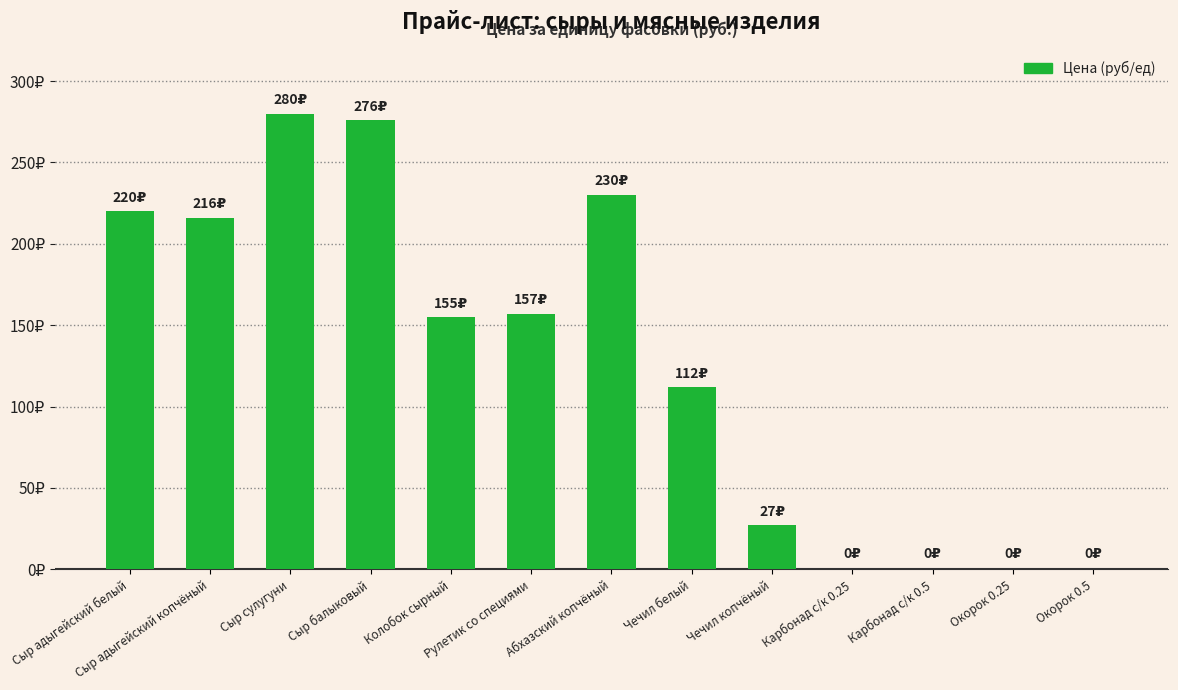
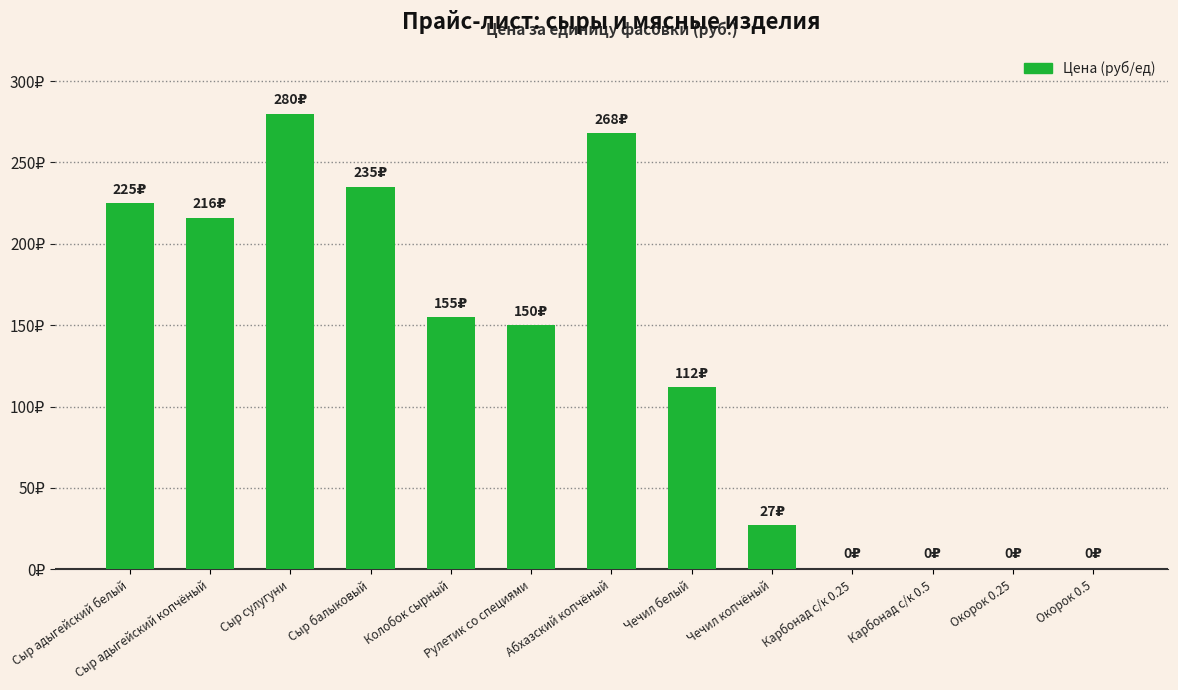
Сыр адыгейский белый: 220₽ -> 225₽
Сыр балыковый: 276₽ -> 235₽
Рулетик со специями: 157₽ -> 150₽
Абхазский копчёный: 230₽ -> 268₽
